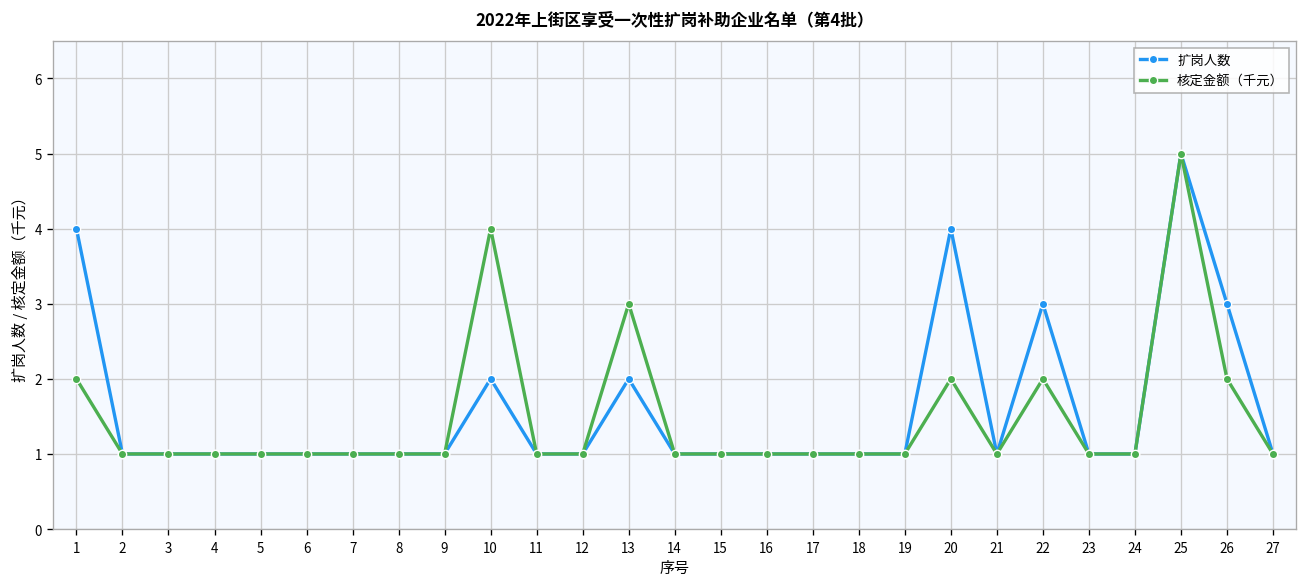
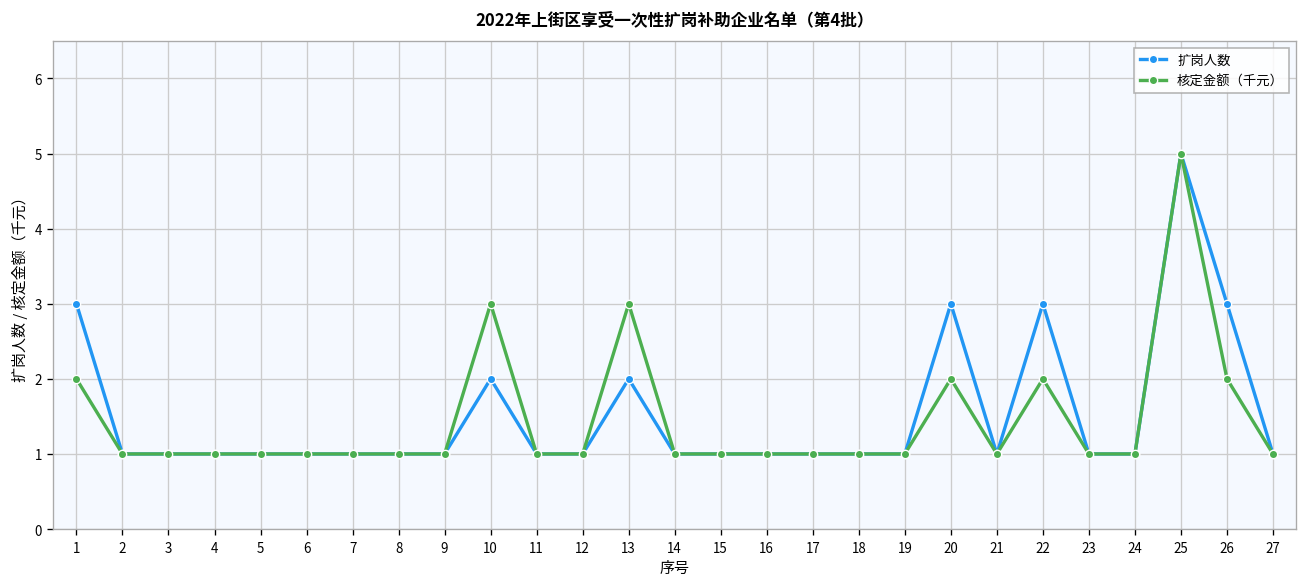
扩岗人数, 1: 4 -> 3
核定金额（千元）, 10: 4 -> 3
扩岗人数, 20: 4 -> 3
